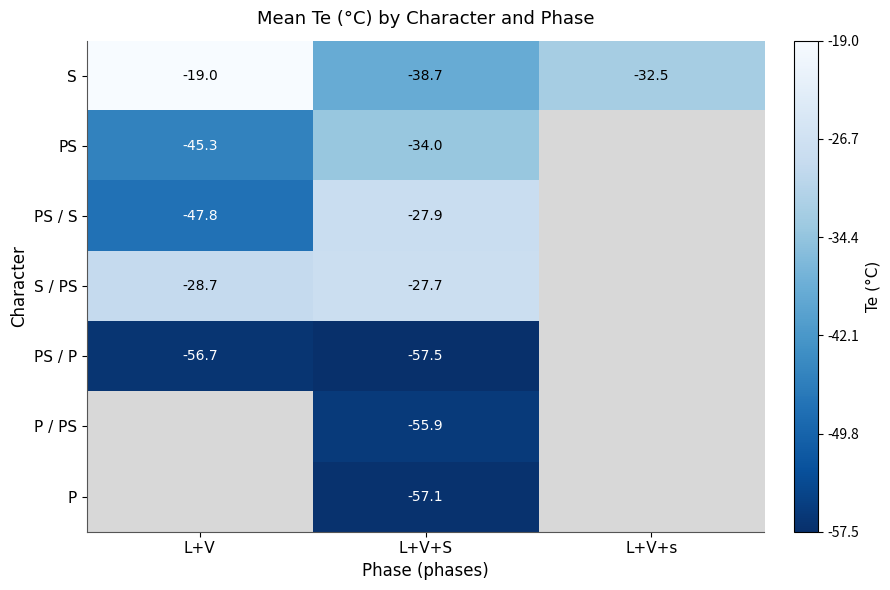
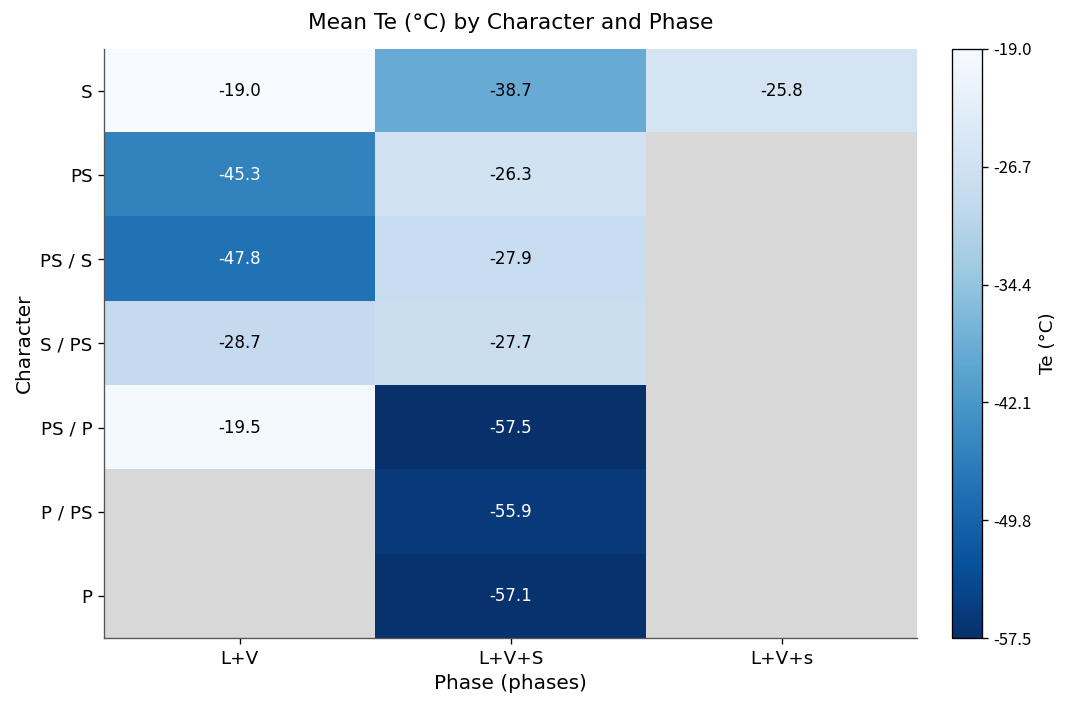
S, L+V+s: -32.5 -> -25.8
PS, L+V+S: -34.0 -> -26.3
PS / P, L+V: -56.7 -> -19.5
